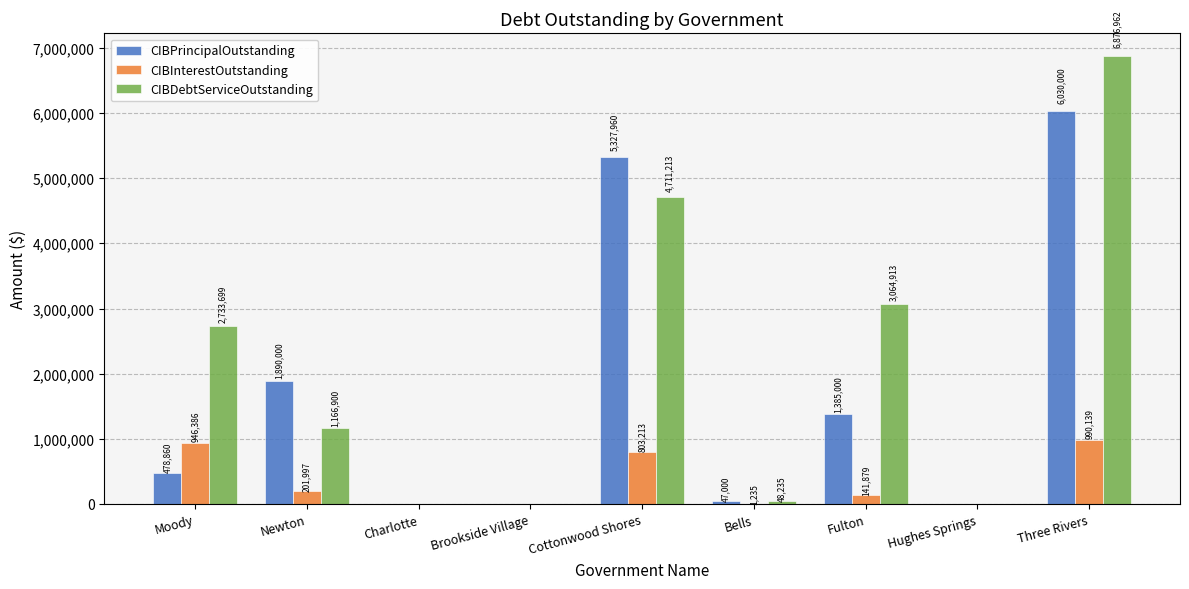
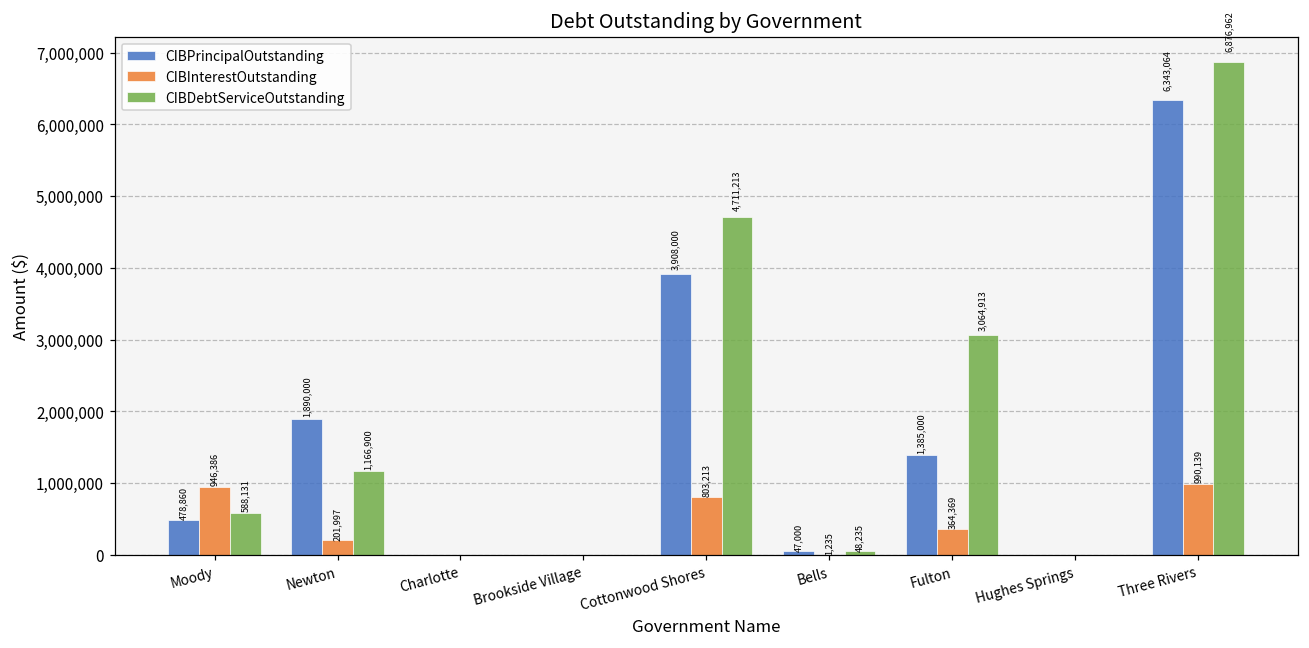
CIBDebtServiceOutstanding, Moody: 2,733,699 -> 588,131
CIBPrincipalOutstanding, Cottonwood Shores: 5,327,960 -> 3,908,000
CIBInterestOutstanding, Fulton: 141,879 -> 364,369
CIBPrincipalOutstanding, Three Rivers: 6,030,000 -> 6,343,064
